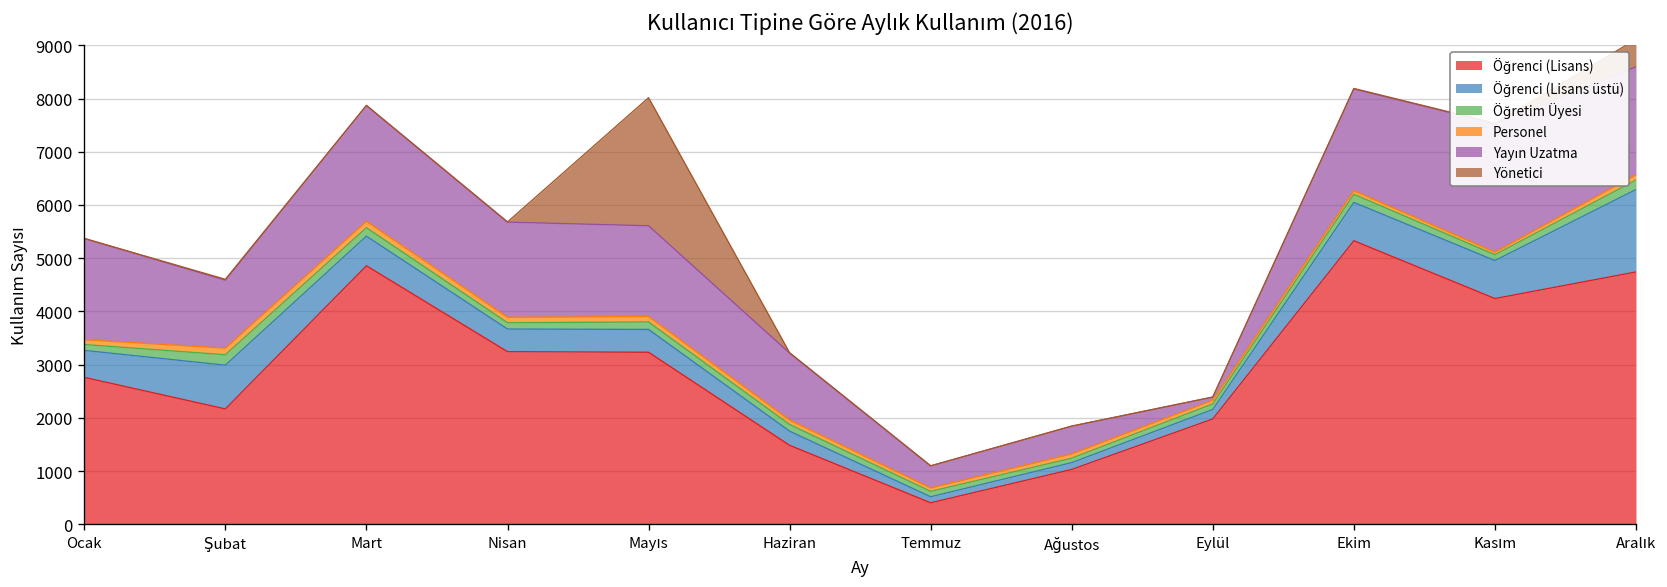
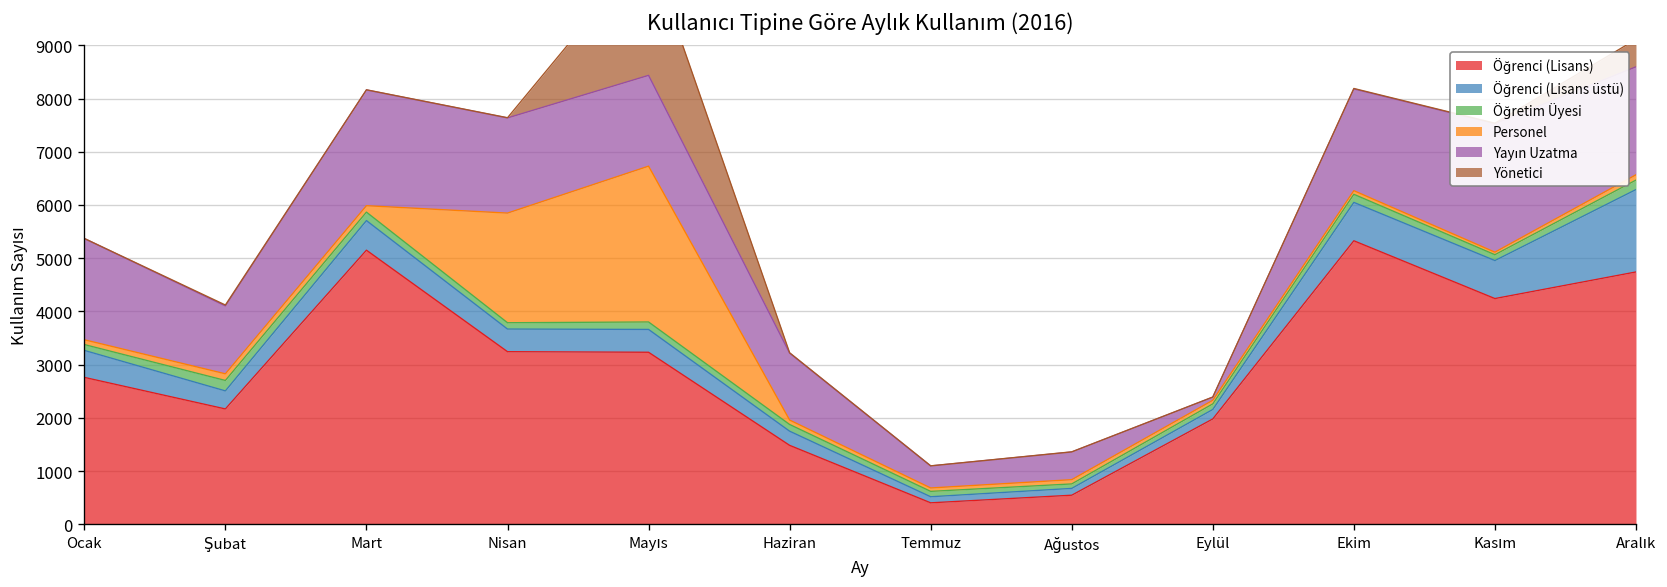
Öğrenci (Lisans üstü), Şubat: 800 -> 300
Öğrenci (Lisans), Mart: 4900 -> 5200
Personel, Nisan: 100 -> 2100
Personel, Mayıs: 100 -> 2900
Öğrenci (Lisans), Ağustos: 1000 -> 500
